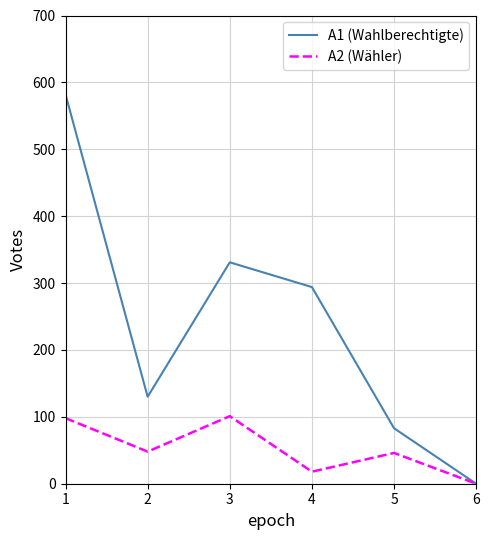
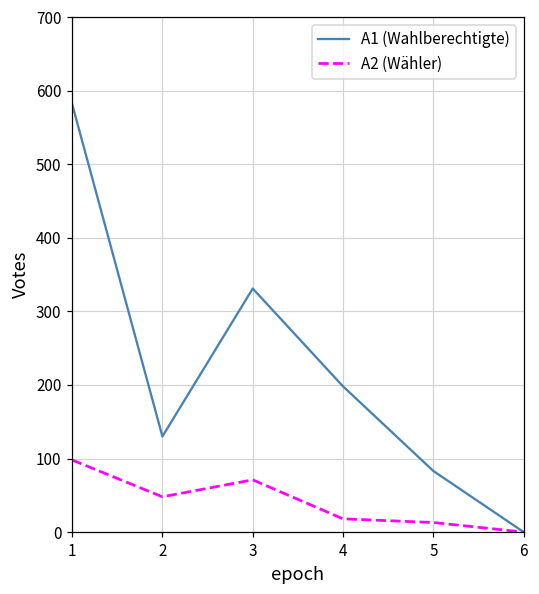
A2 (Wähler), 3: 100 -> 70
A1 (Wahlberechtigte), 4: 290 -> 200
A2 (Wähler), 5: 50 -> 10
